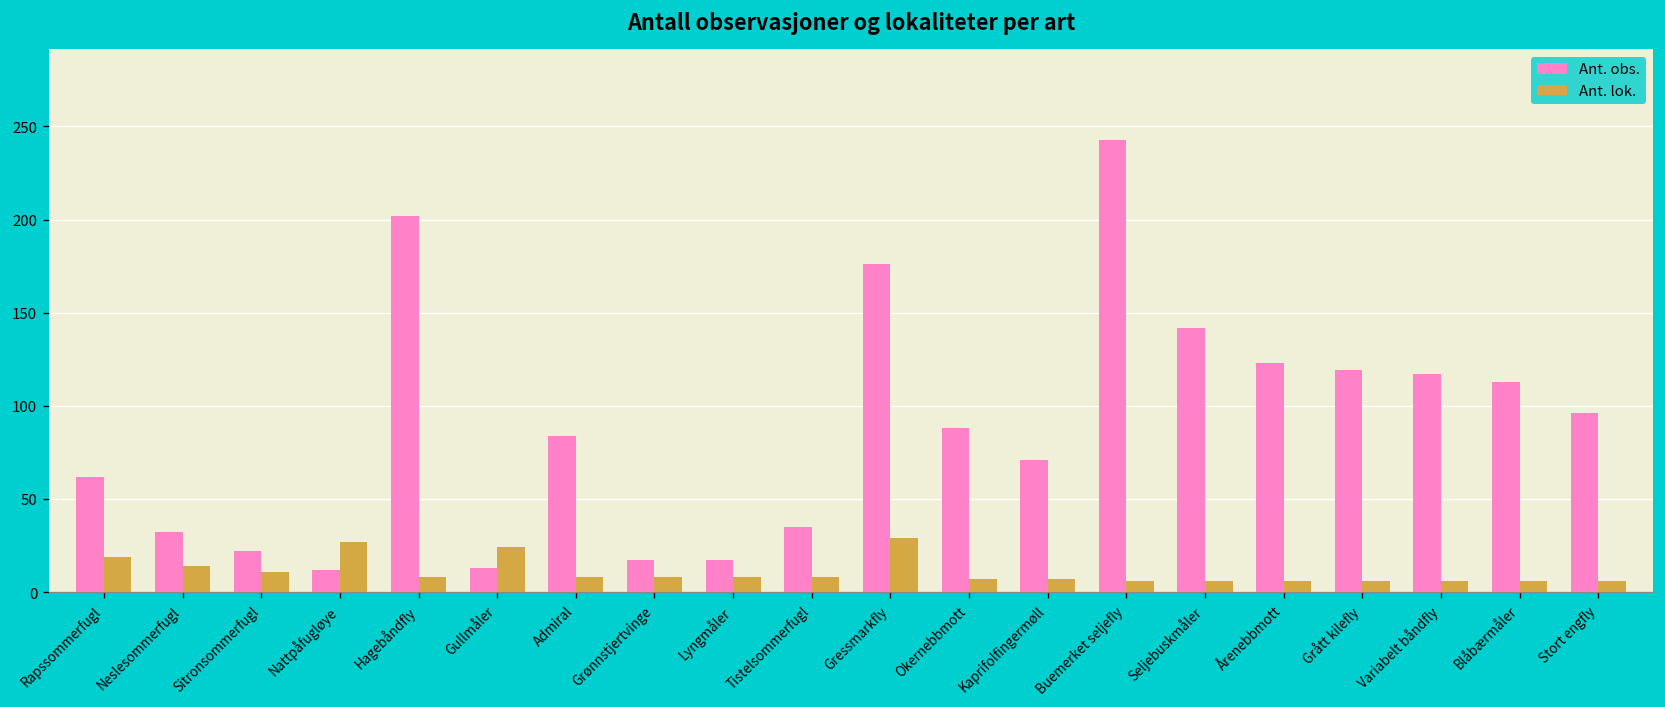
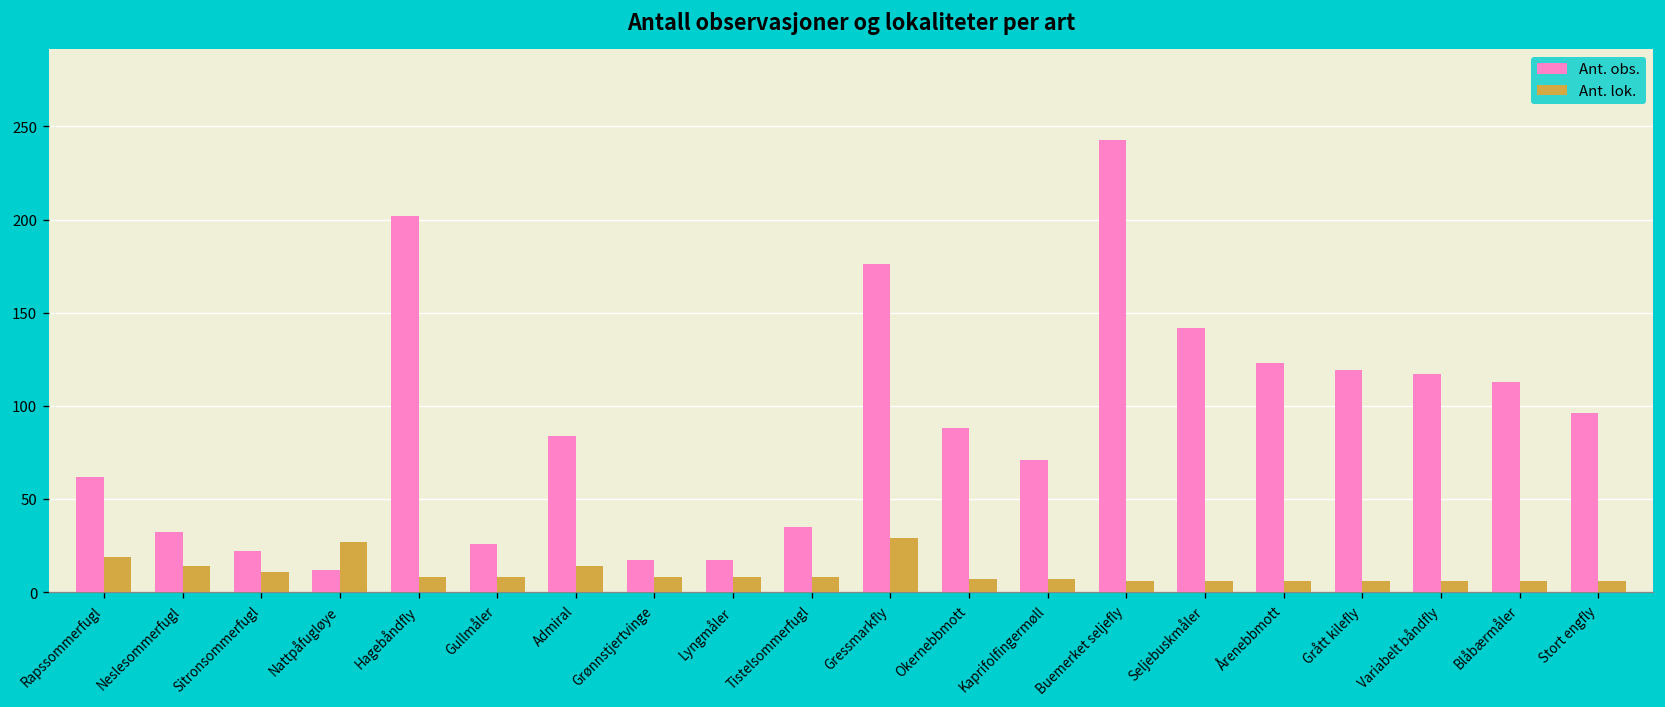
Ant. obs., Gullmåler: 13 -> 26
Ant. lok., Gullmåler: 24 -> 8
Ant. lok., Admiral: 8 -> 14
